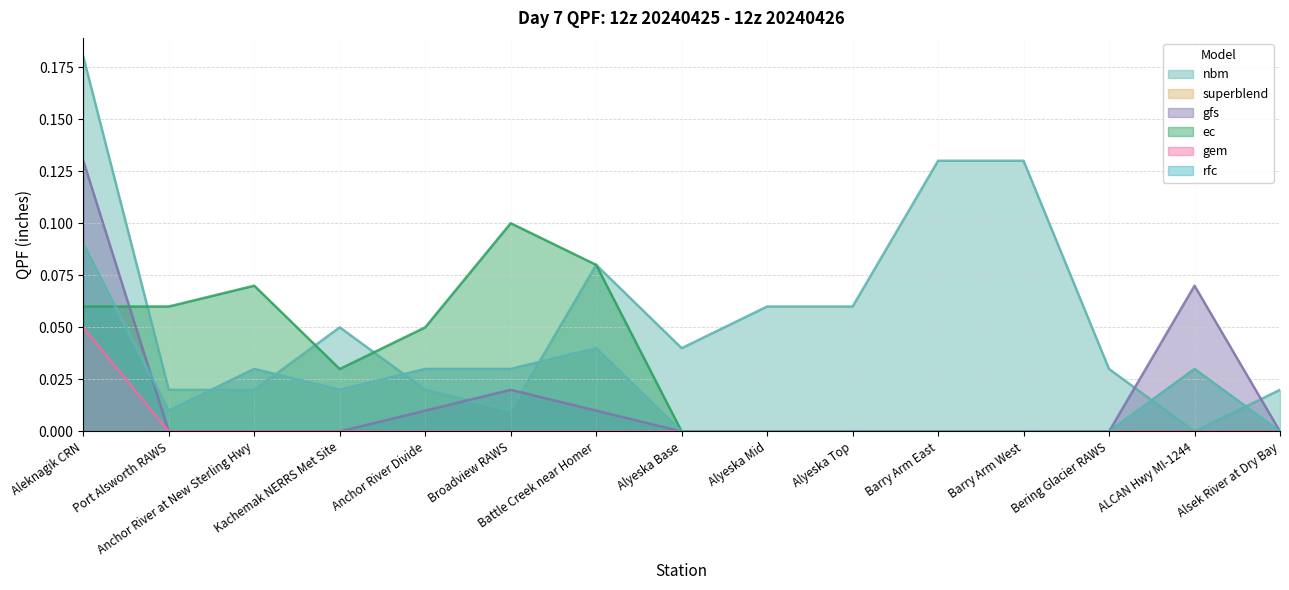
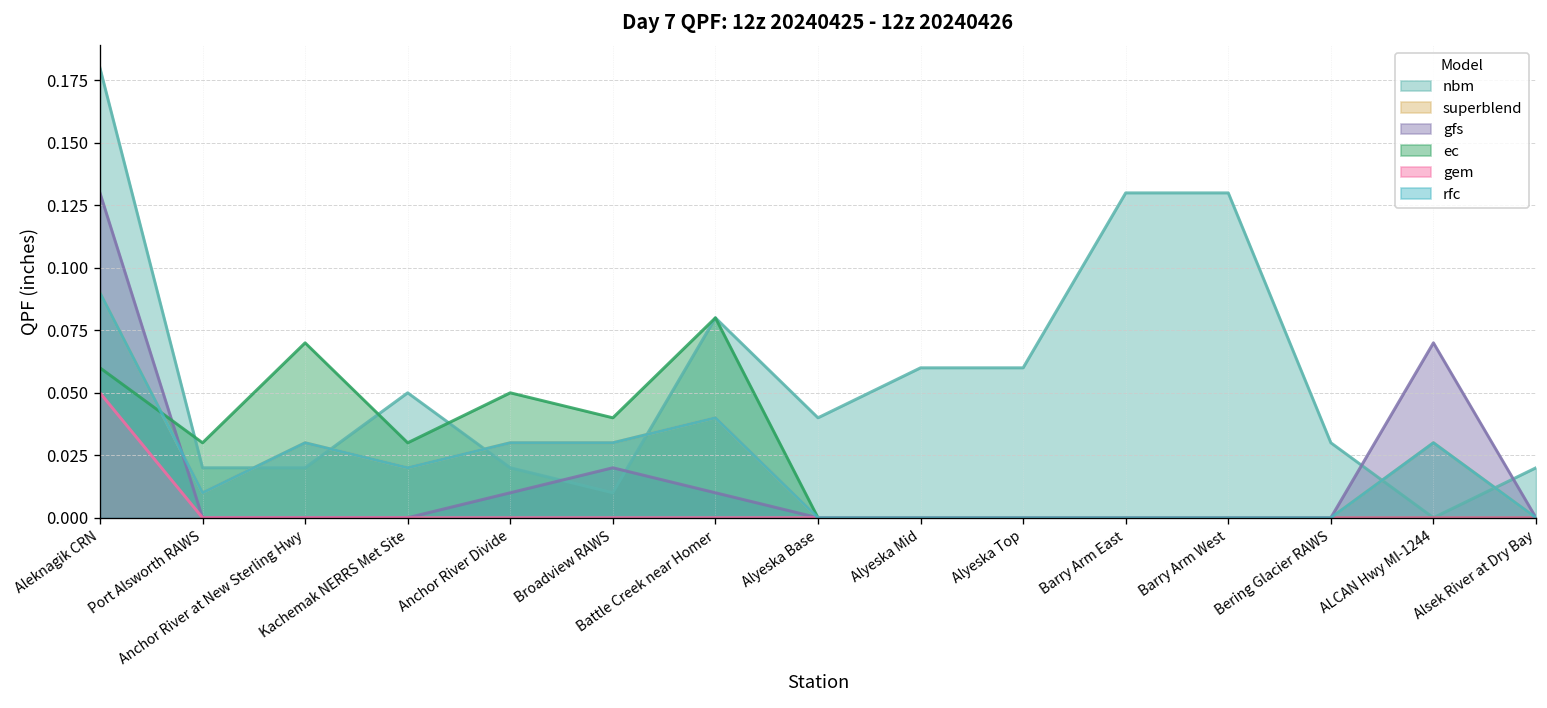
ec, Port Alsworth RAWS: 0.06 -> 0.03
ec, Broadview RAWS: 0.10 -> 0.04
